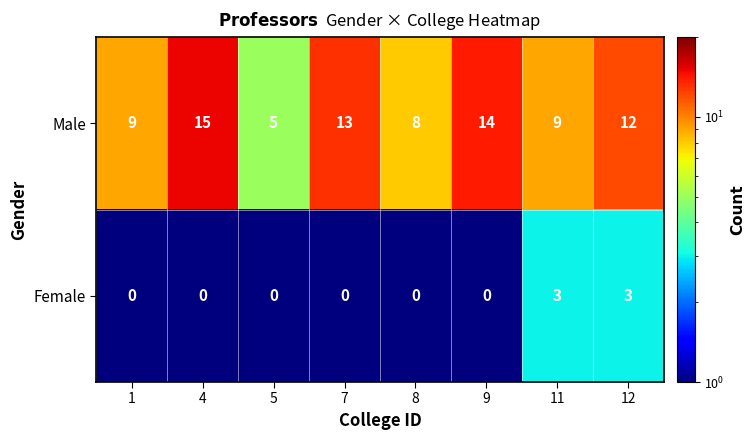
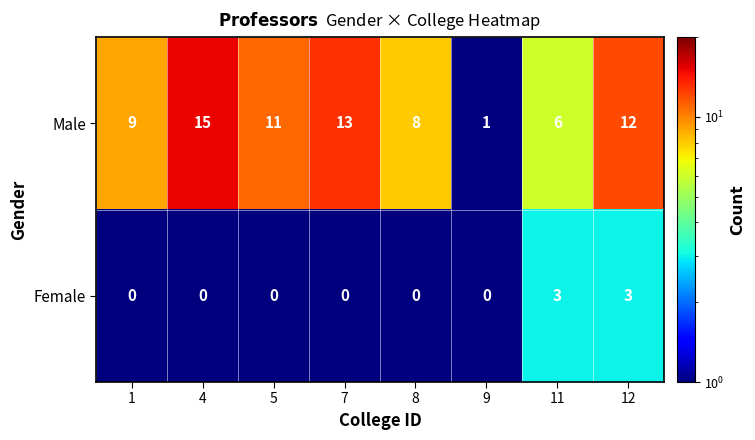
Male, 5: 5 -> 11
Male, 9: 14 -> 1
Male, 11: 9 -> 6
